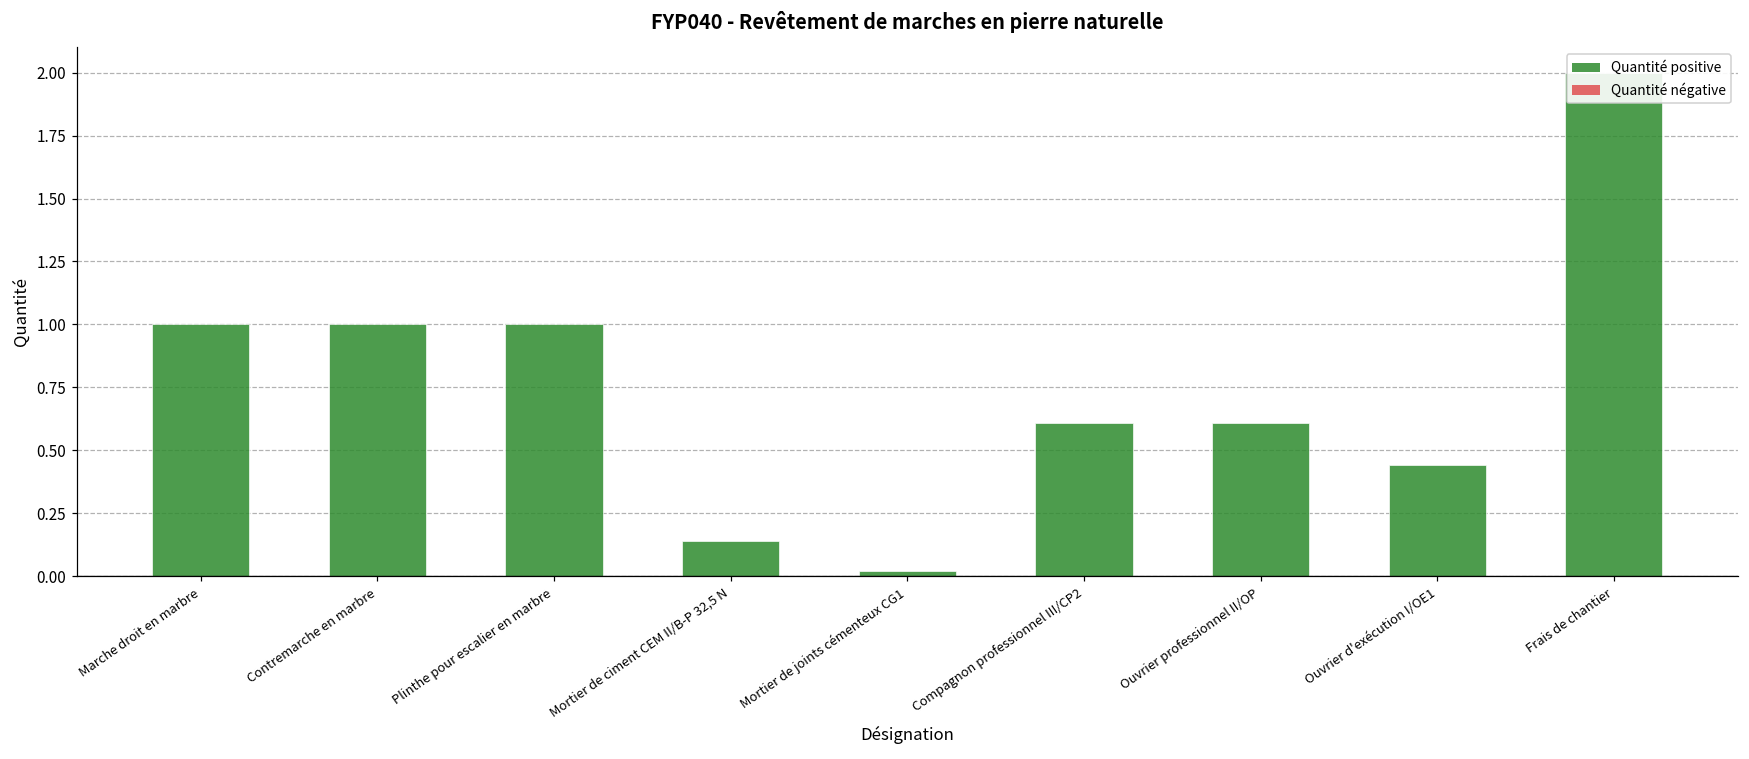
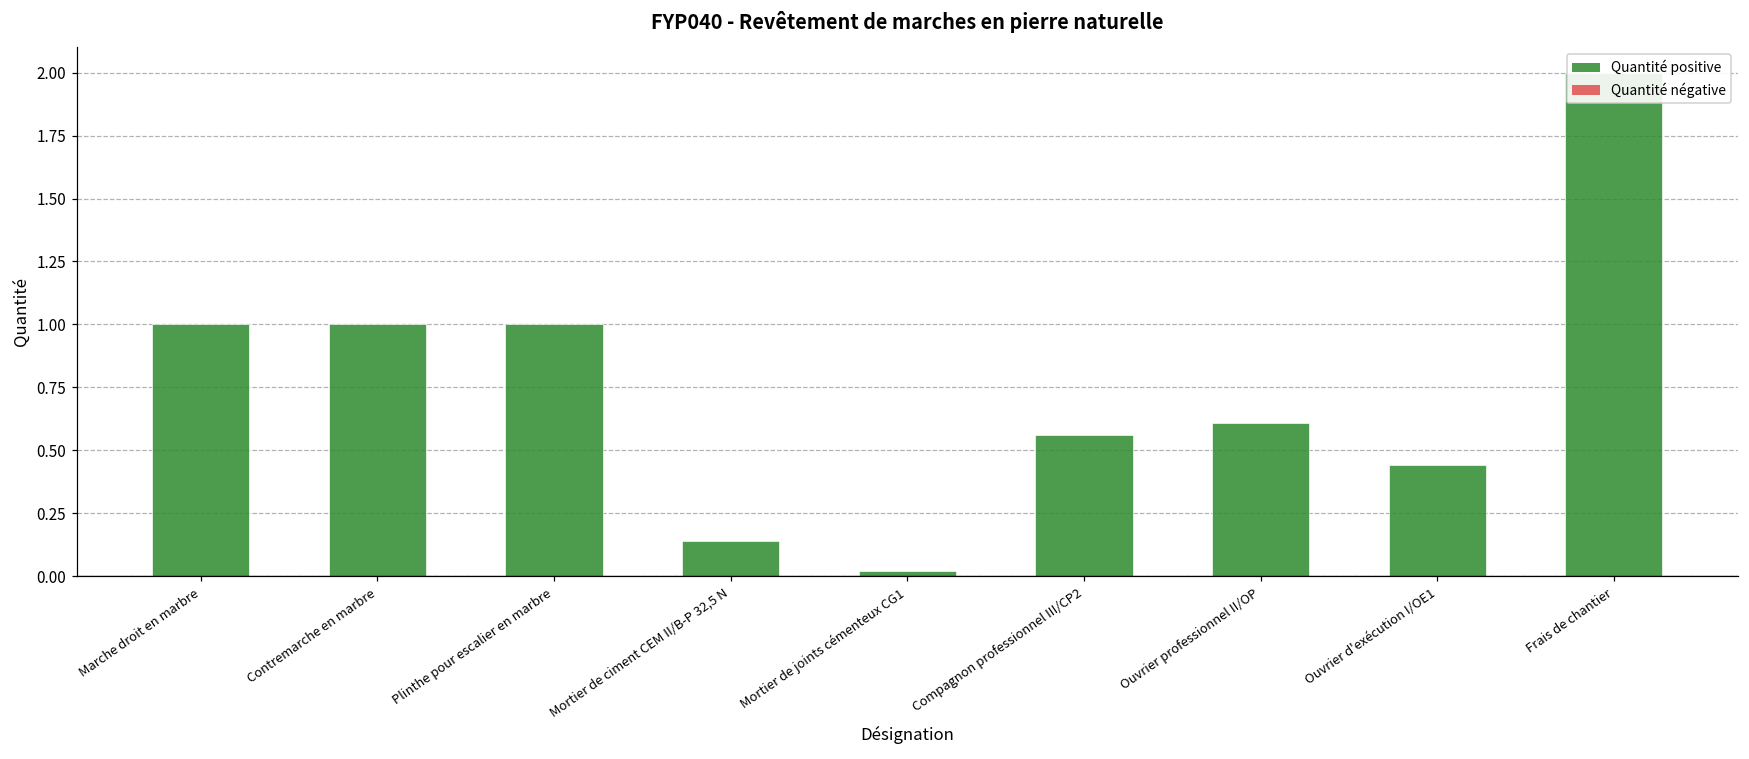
Compagnon professionnel III/CP2: 0.61 -> 0.56
